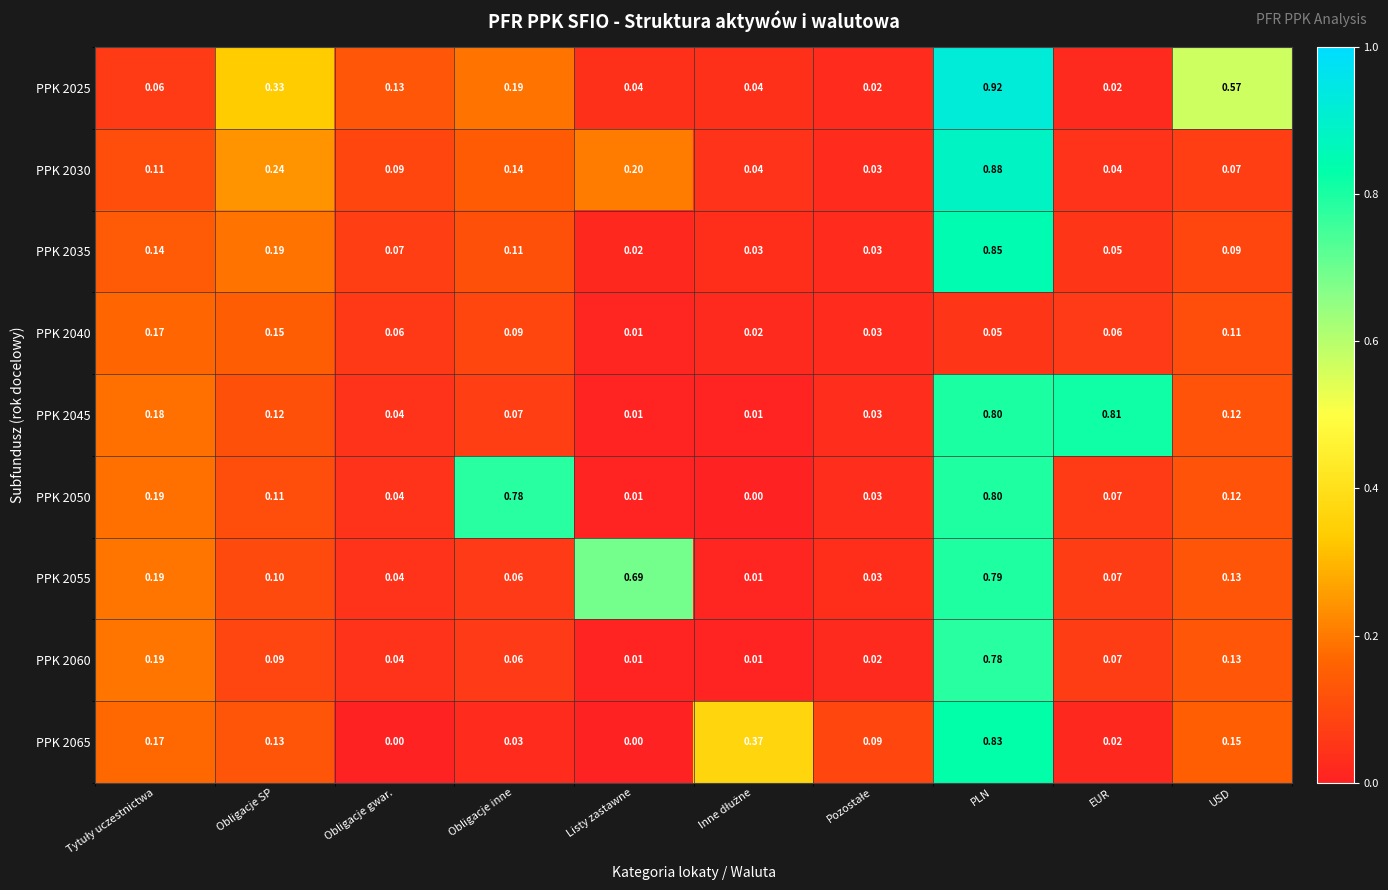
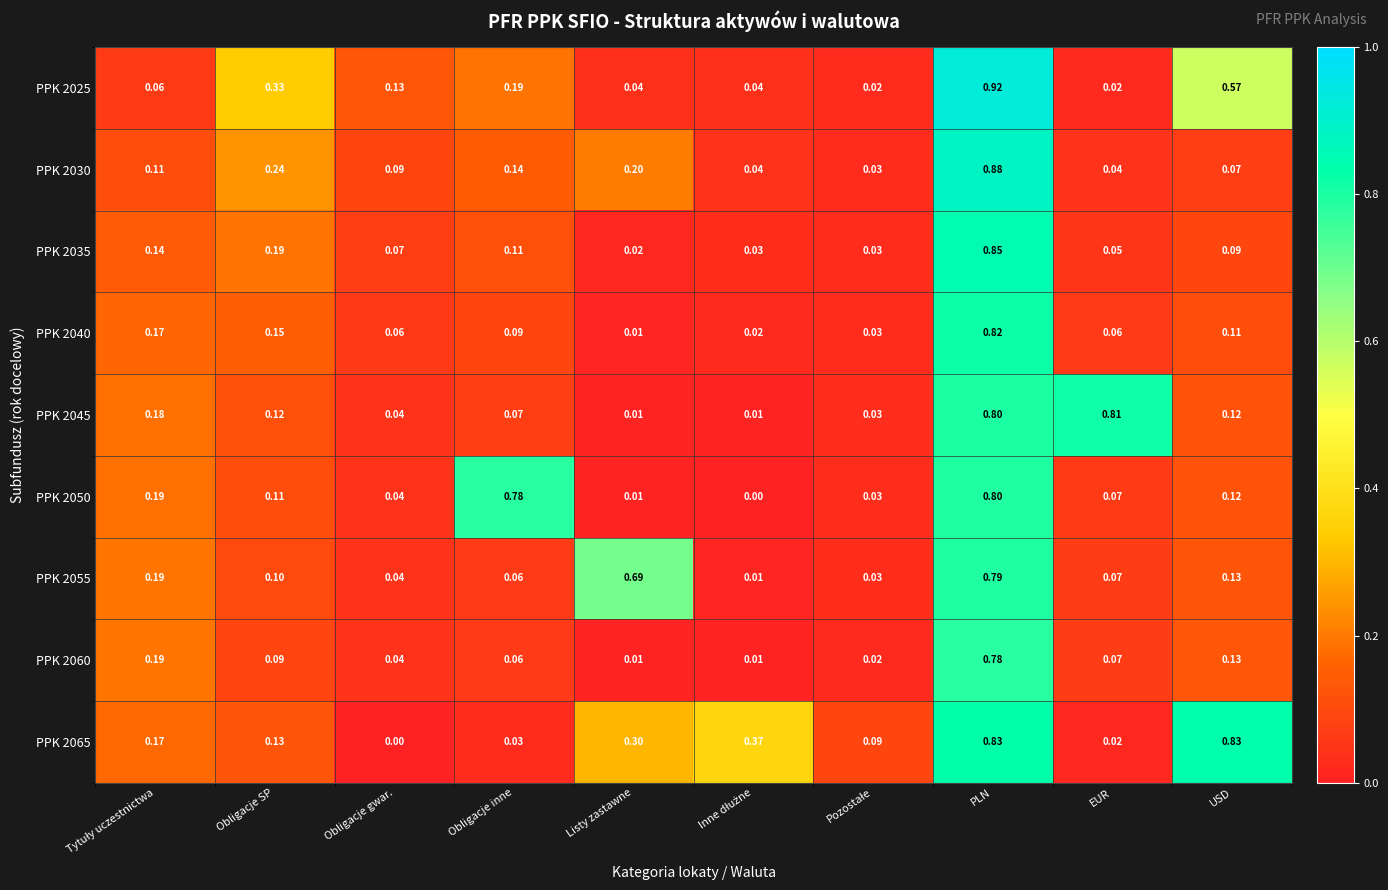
PPK 2040, PLN: 0.05 -> 0.82
PPK 2065, Listy zastawne: 0.00 -> 0.30
PPK 2065, USD: 0.15 -> 0.83
